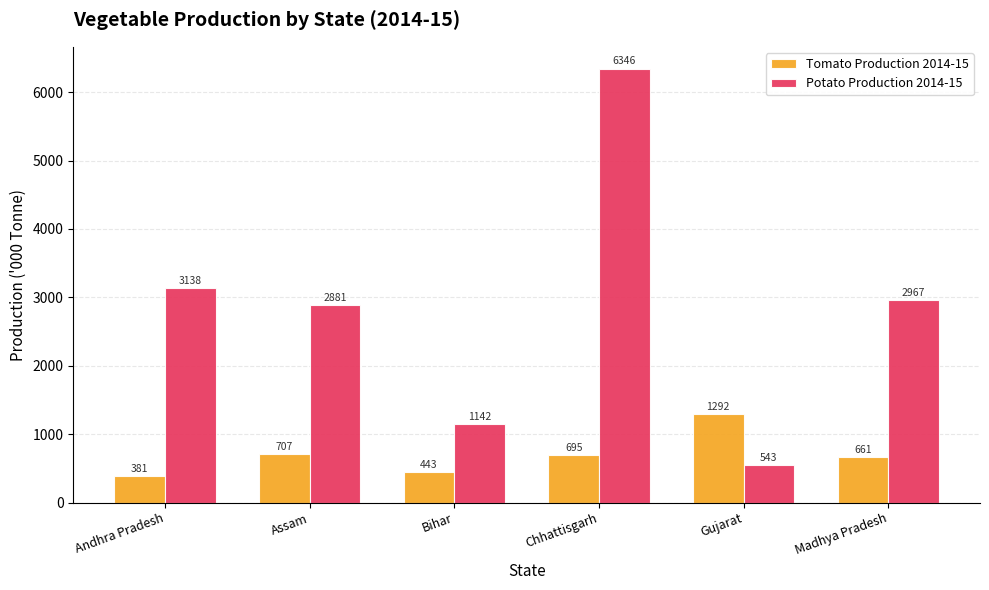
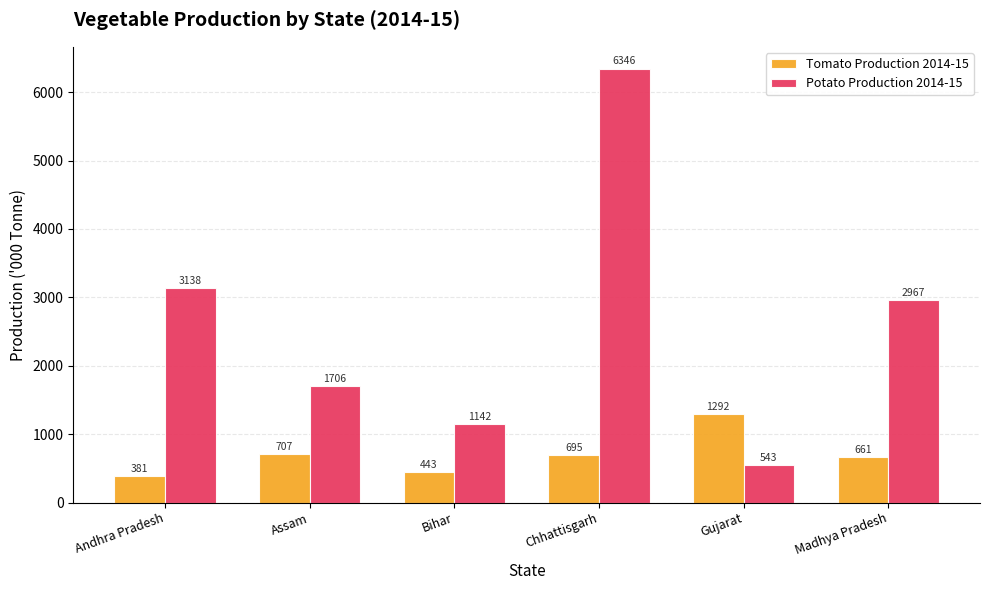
Potato Production 2014-15, Assam: 2881 -> 1706
